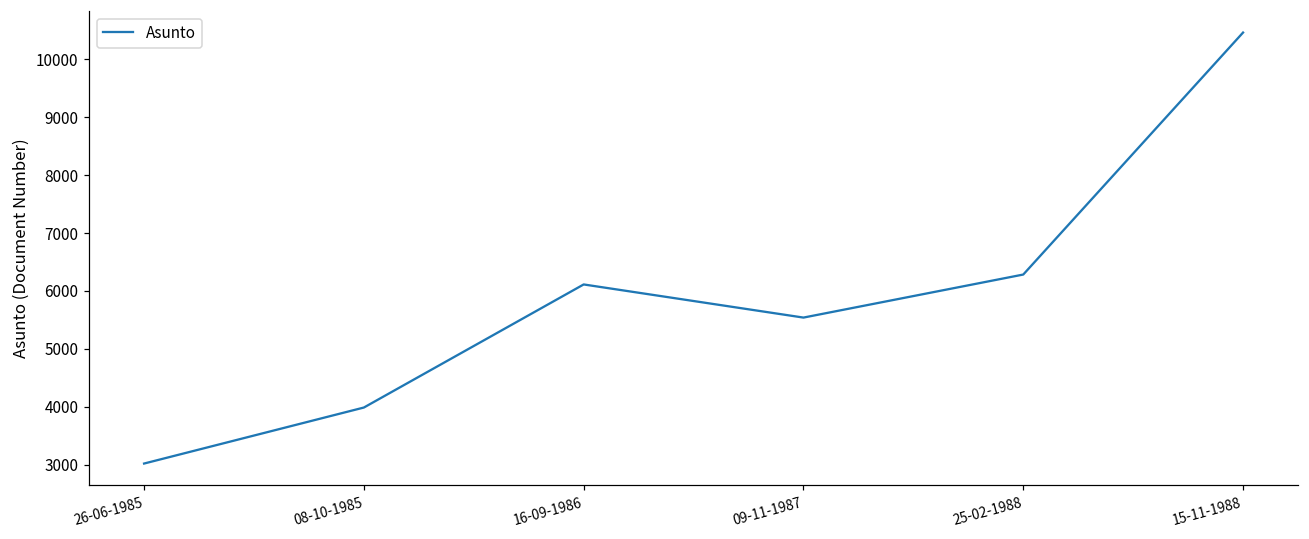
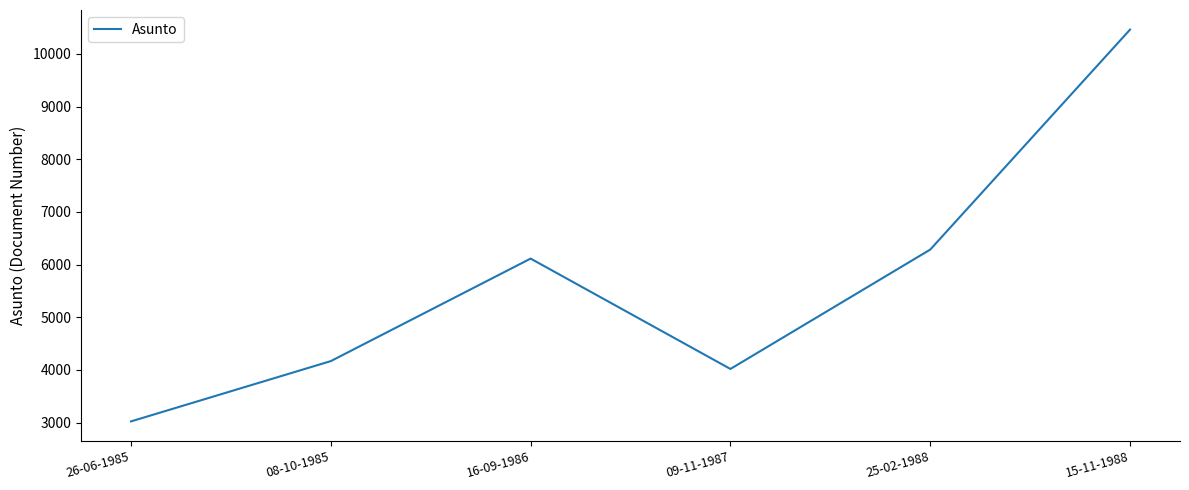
08-10-1985: 4000 -> 4200
09-11-1987: 5500 -> 4000
